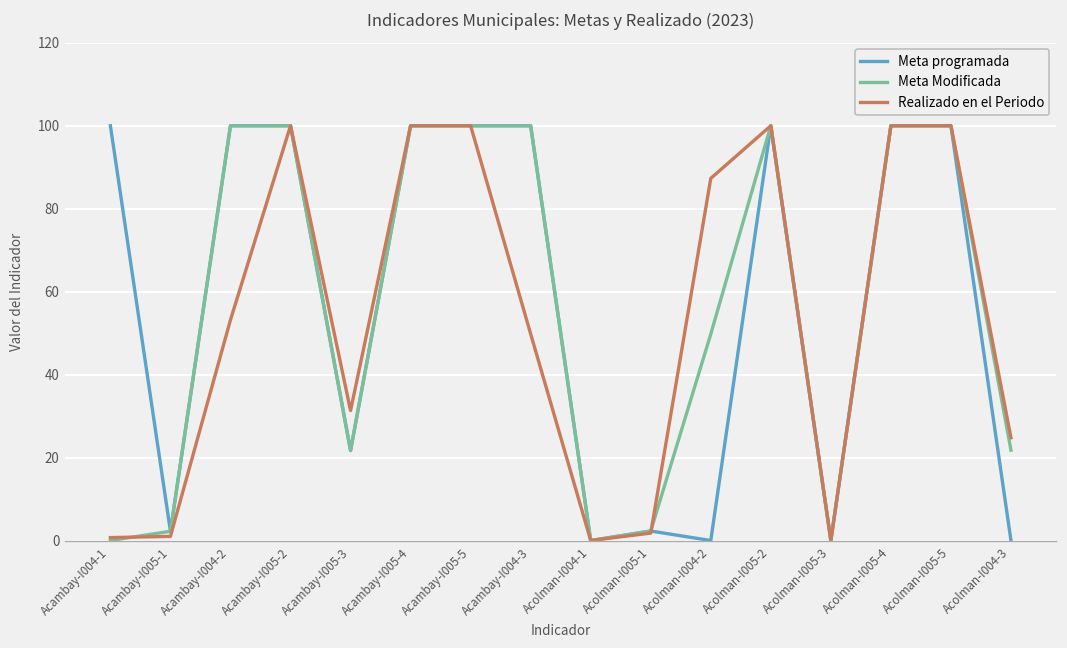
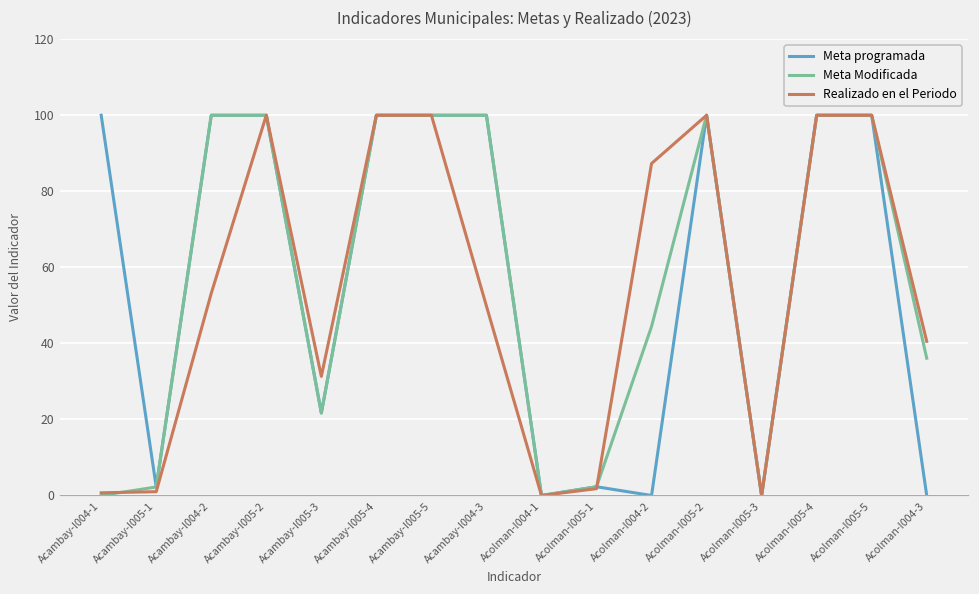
Meta Modificada, Acolman-I004-2: 50 -> 44
Meta Modificada, Acolman-I004-3: 22 -> 36
Realizado en el Periodo, Acolman-I004-3: 25 -> 41
